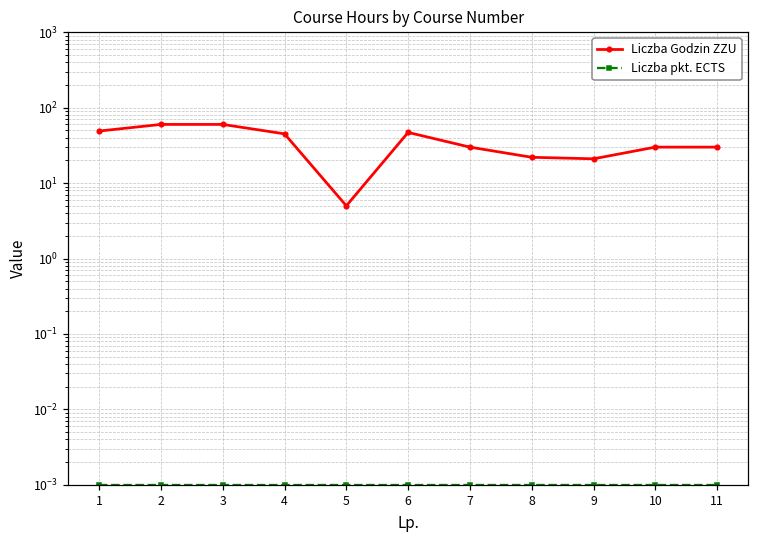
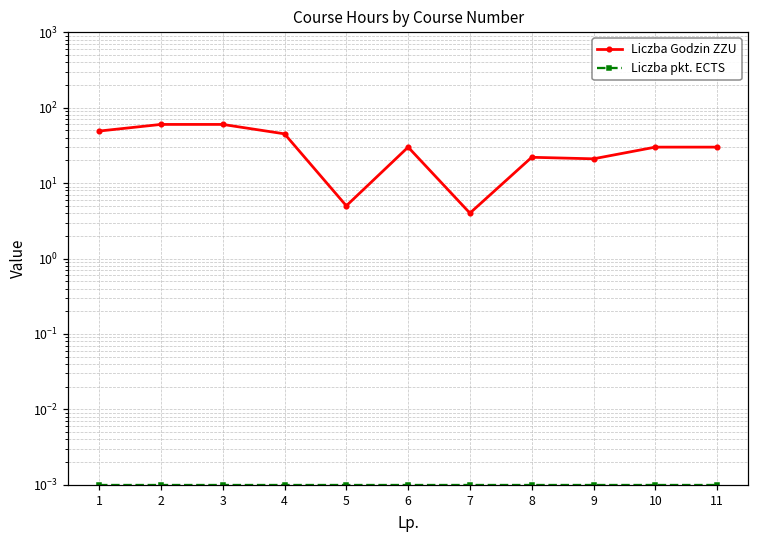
Liczba Godzin ZZU, 6: 50 -> 30
Liczba Godzin ZZU, 7: 30 -> 4
